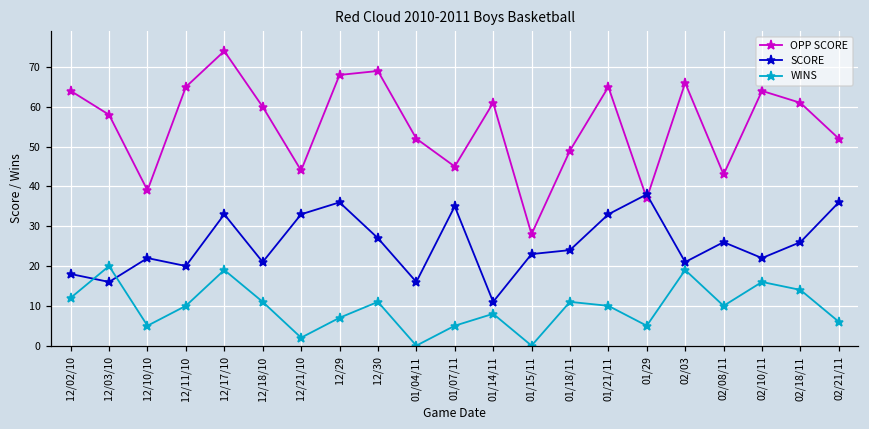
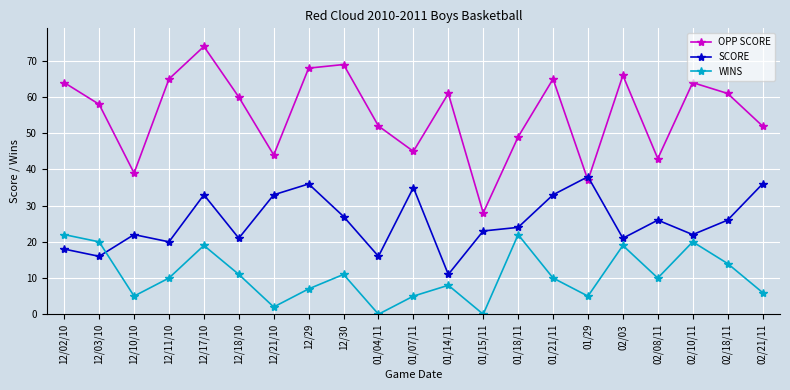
WINS, 12/02/10: 12 -> 22
WINS, 01/18/11: 11 -> 22
WINS, 02/10/11: 16 -> 20
